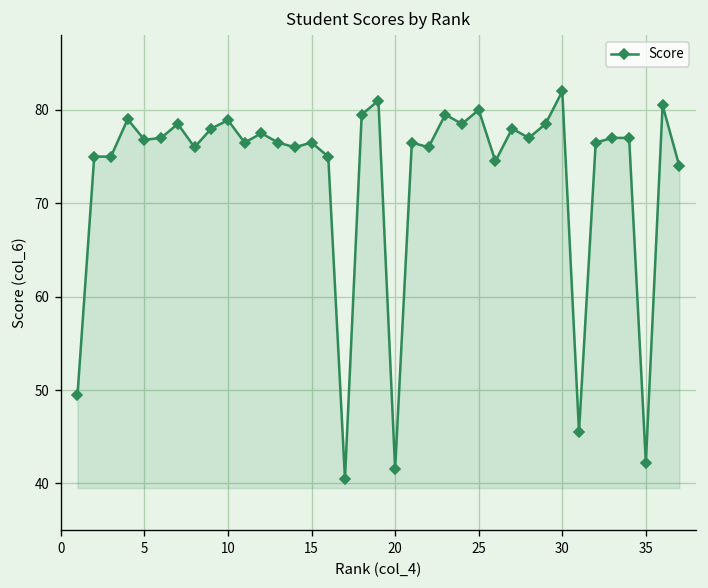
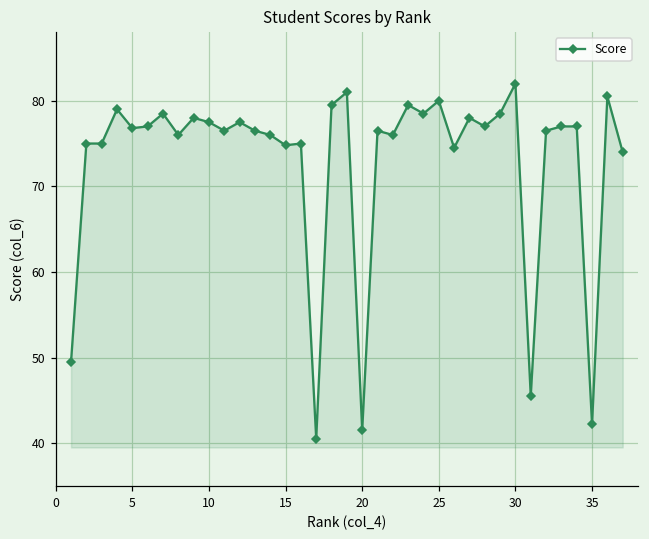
10: 79 -> 78
15: 77 -> 75
